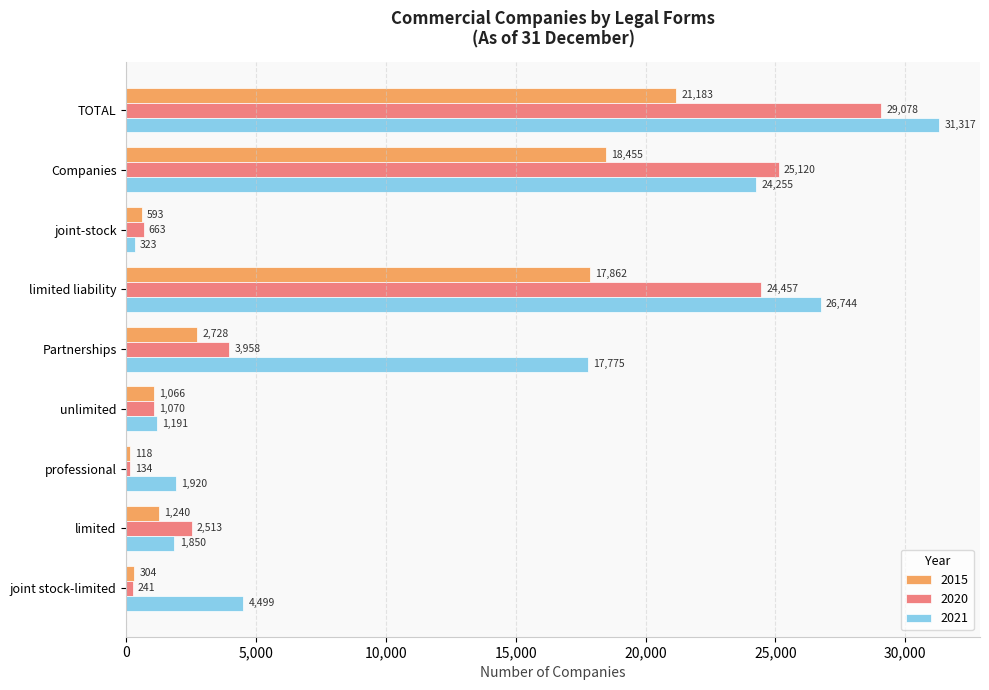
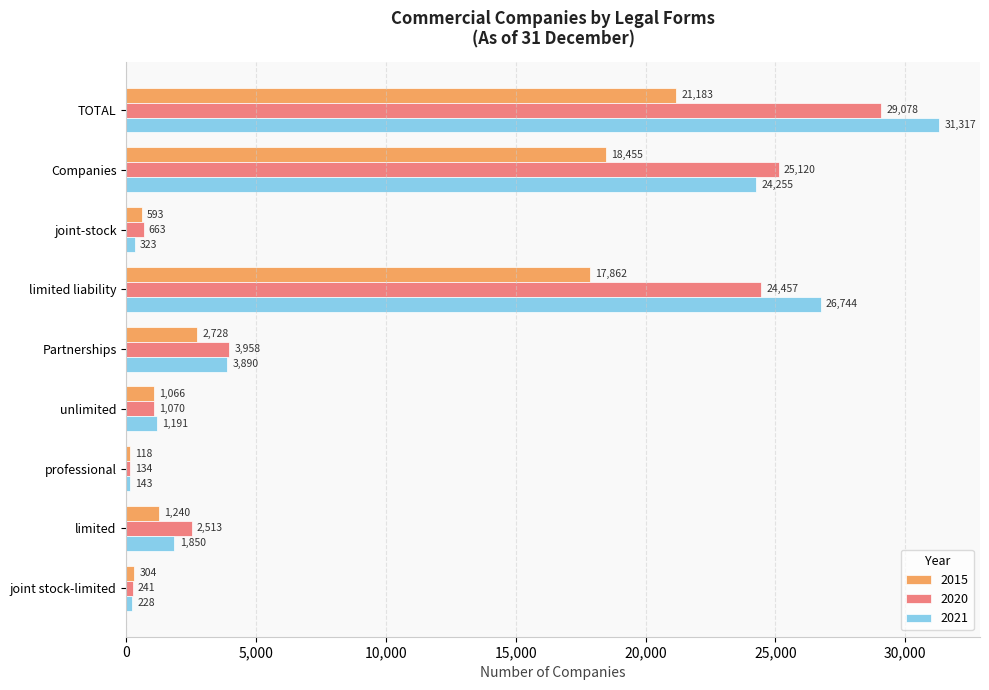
2021, Partnerships: 17,775 -> 3,890
2021, professional: 1,920 -> 143
2021, joint stock-limited: 4,499 -> 228
